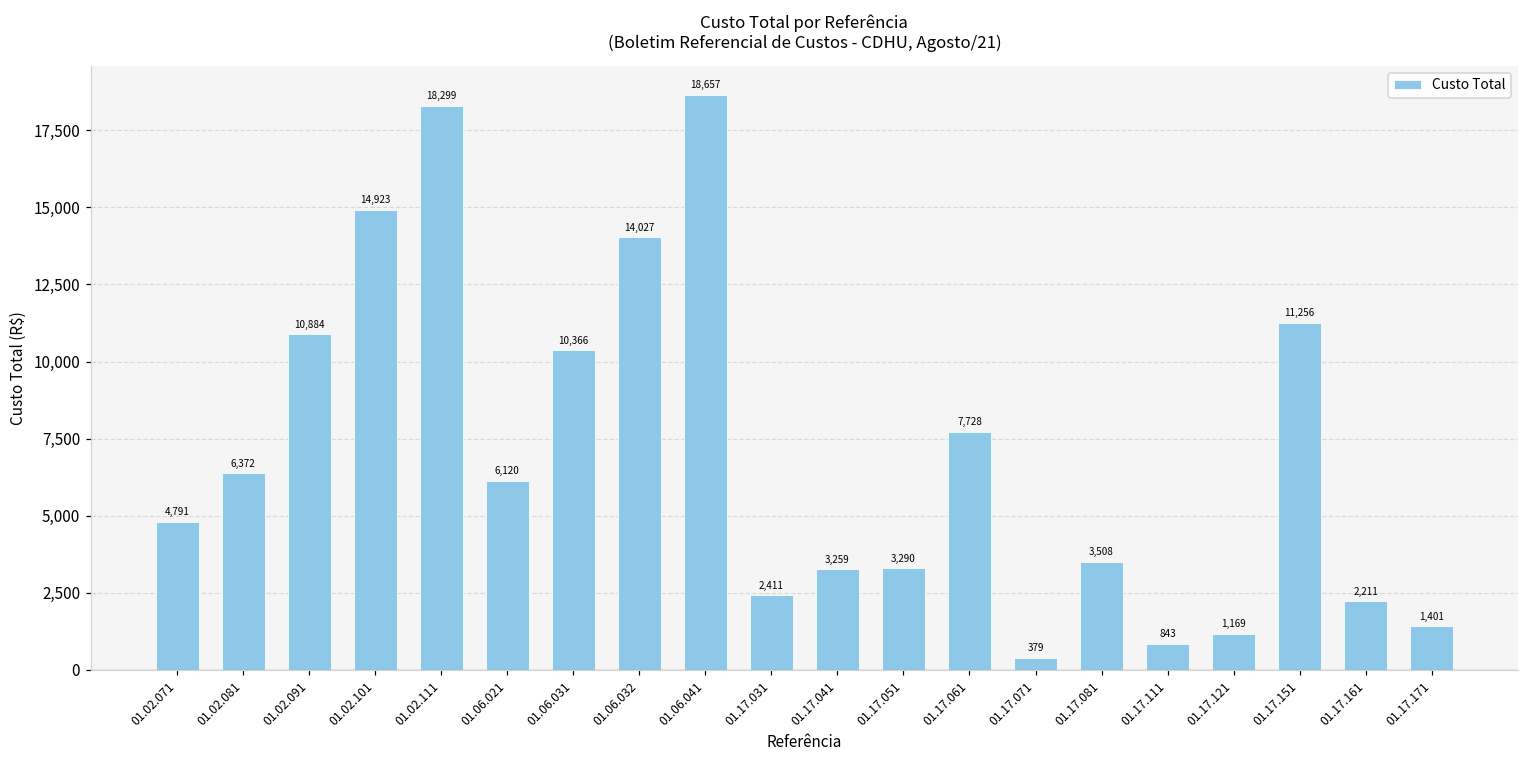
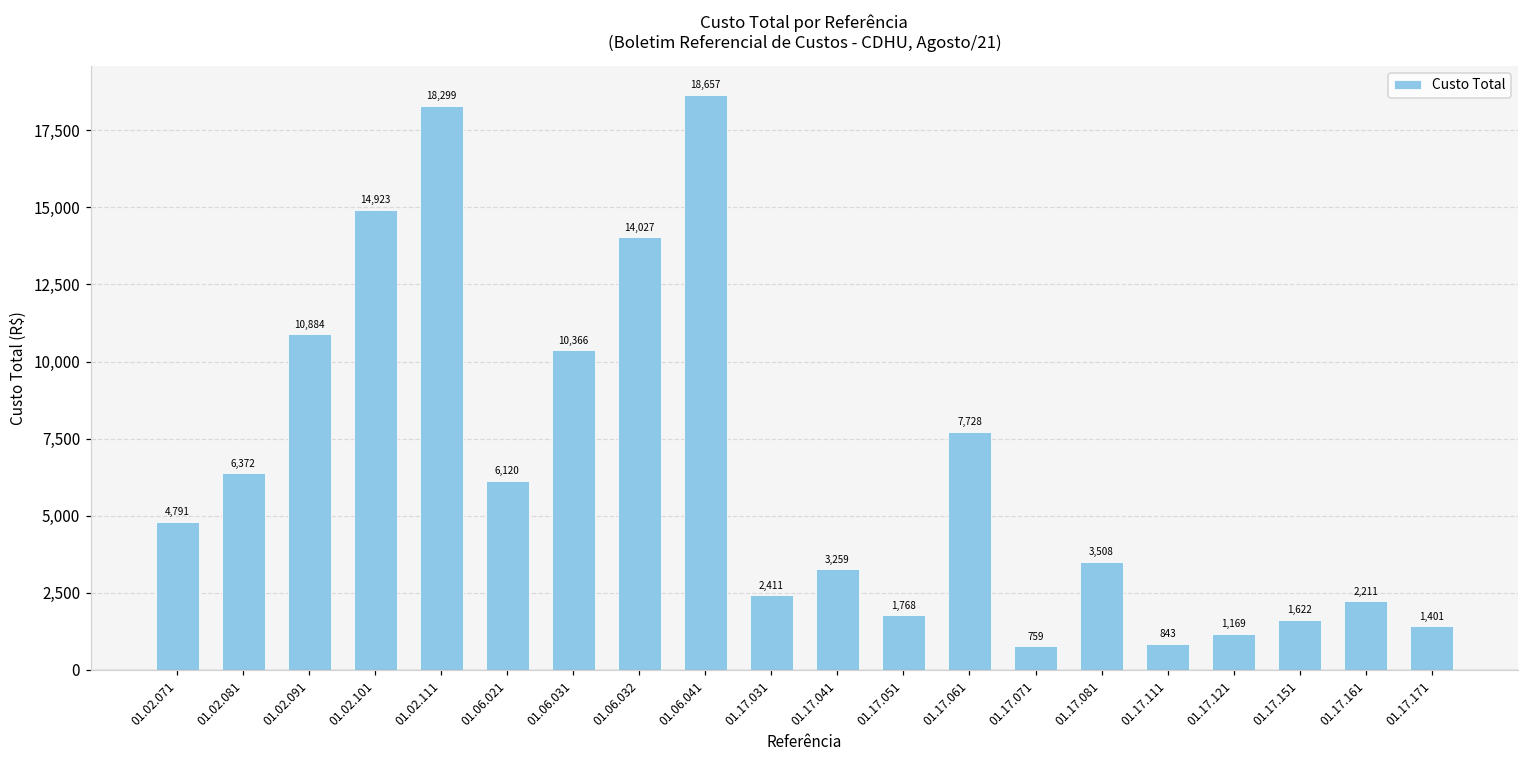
01.17.051: 3,290 -> 1,768
01.17.071: 379 -> 759
01.17.151: 11,256 -> 1,622
